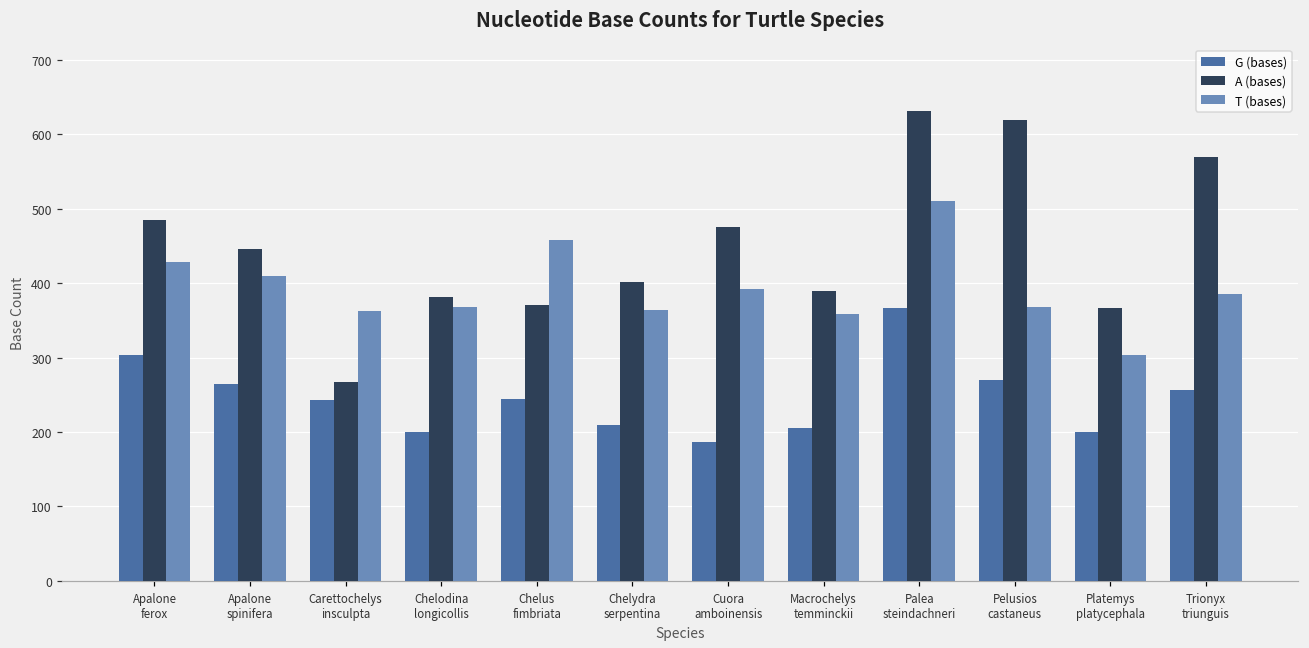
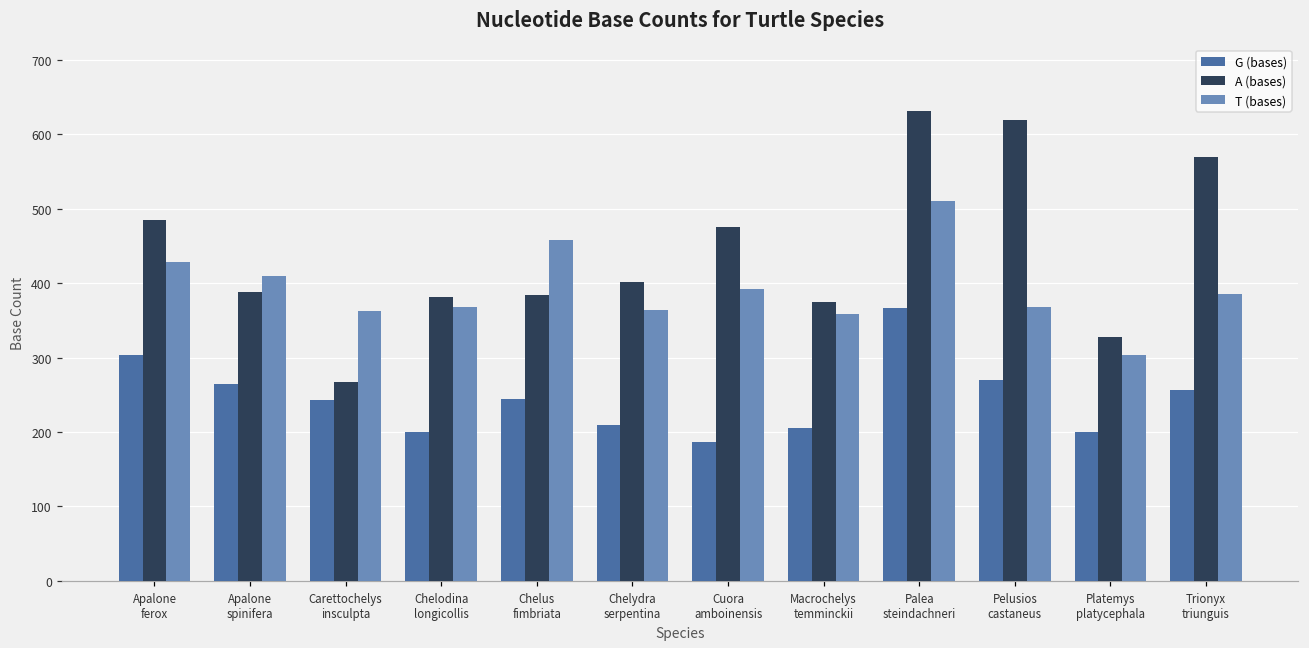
A (bases), Apalone spinifera: 450 -> 390
A (bases), Chelus fimbriata: 370 -> 380
A (bases), Macrochelys temminckii: 390 -> 380
A (bases), Platemys platycephala: 370 -> 330
